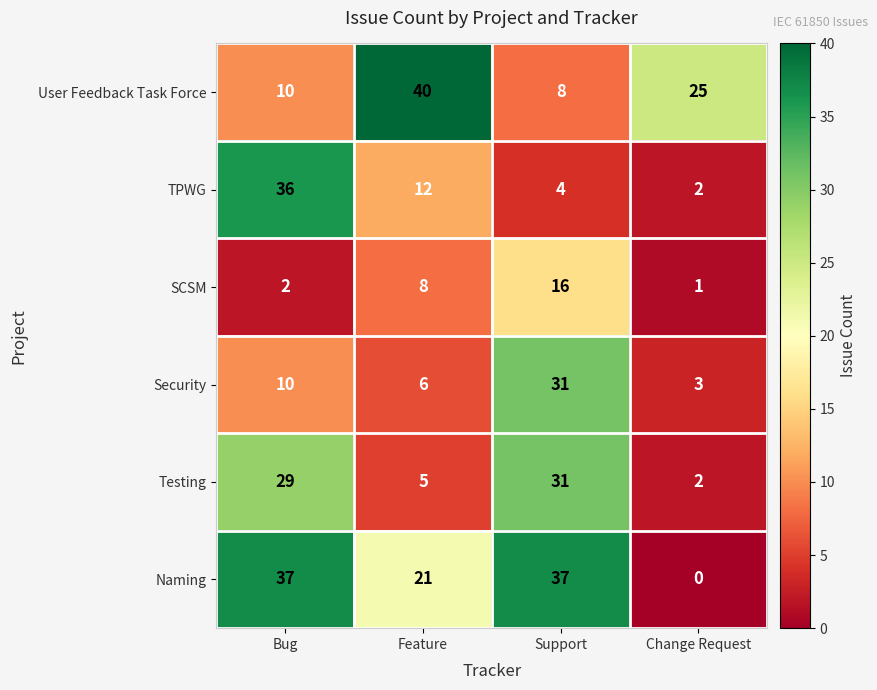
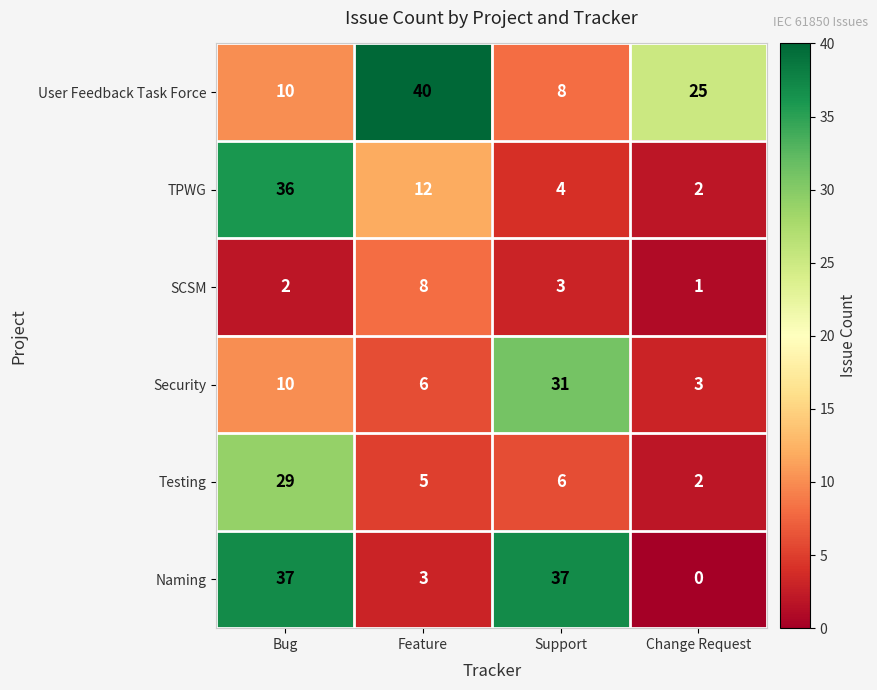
SCSM, Support: 16 -> 3
Testing, Support: 31 -> 6
Naming, Feature: 21 -> 3
